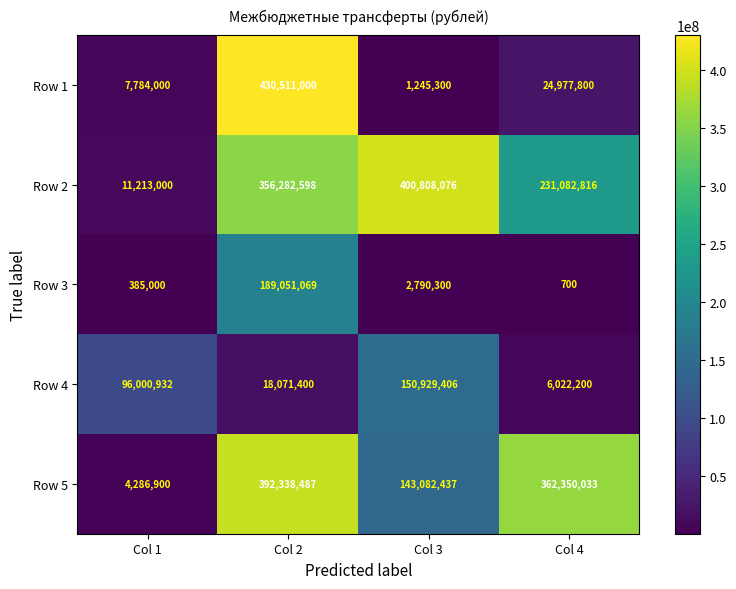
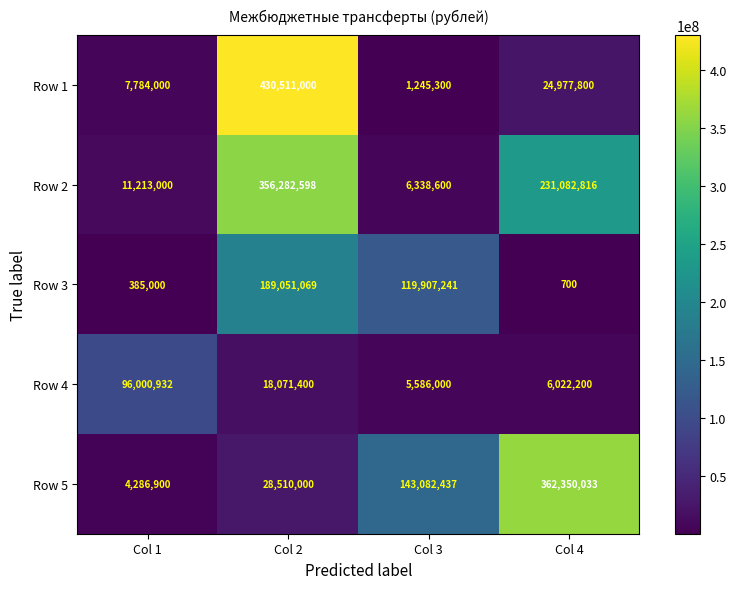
Row 2, Col 3: 400,808,076 -> 6,338,600
Row 3, Col 3: 2,790,300 -> 119,907,241
Row 4, Col 3: 150,929,406 -> 5,586,000
Row 5, Col 2: 392,338,487 -> 28,510,000
